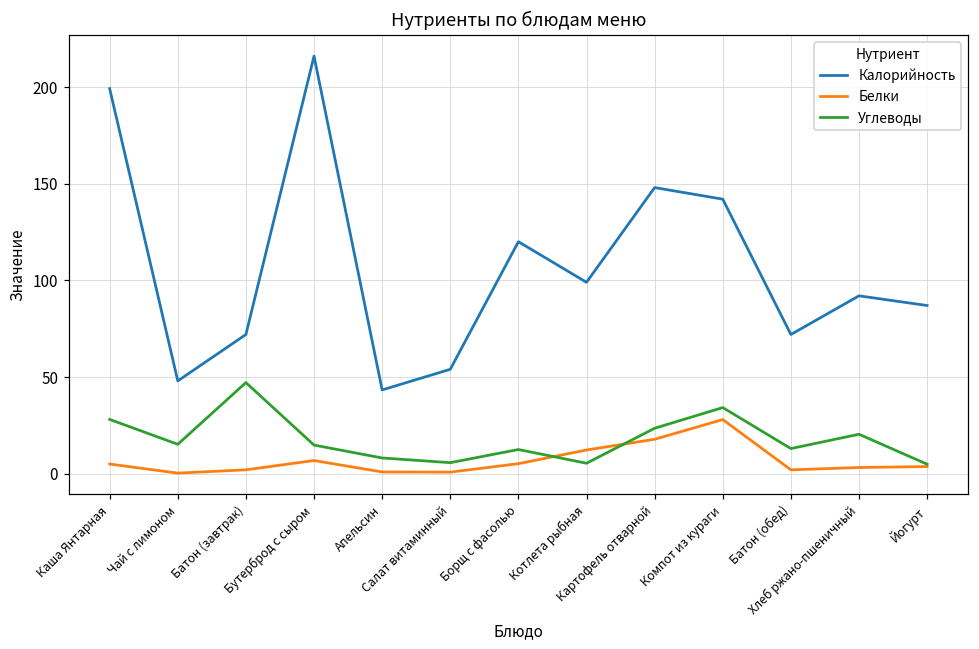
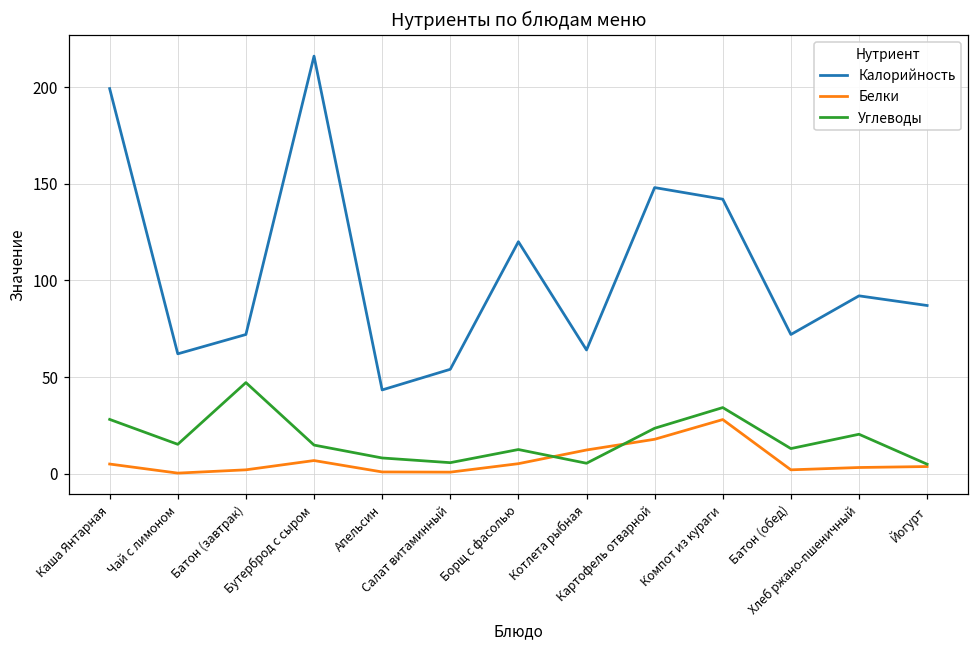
Калорийность, Чай с лимоном: 48 -> 62
Калорийность, Котлета рыбная: 99 -> 64
